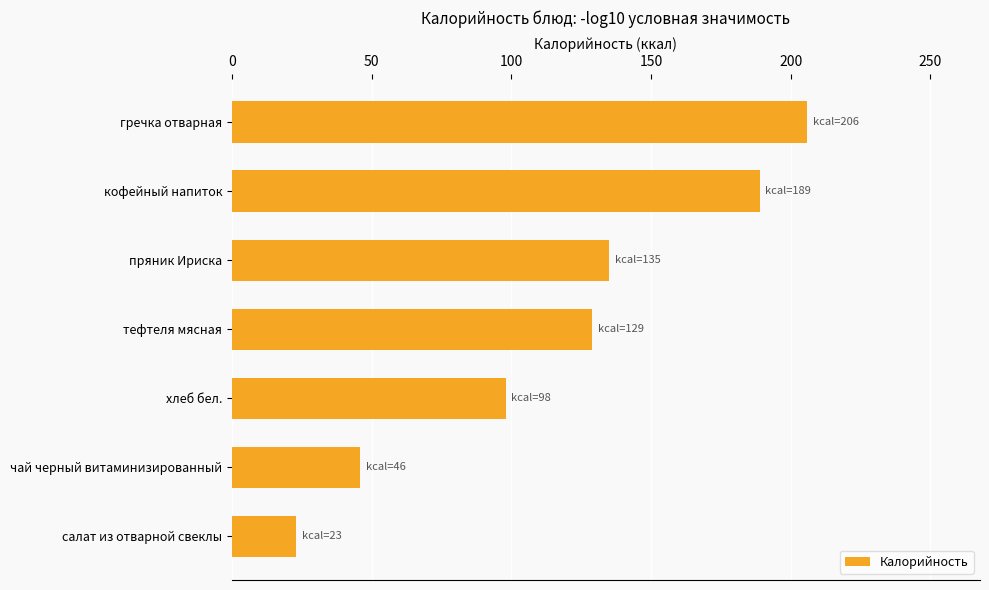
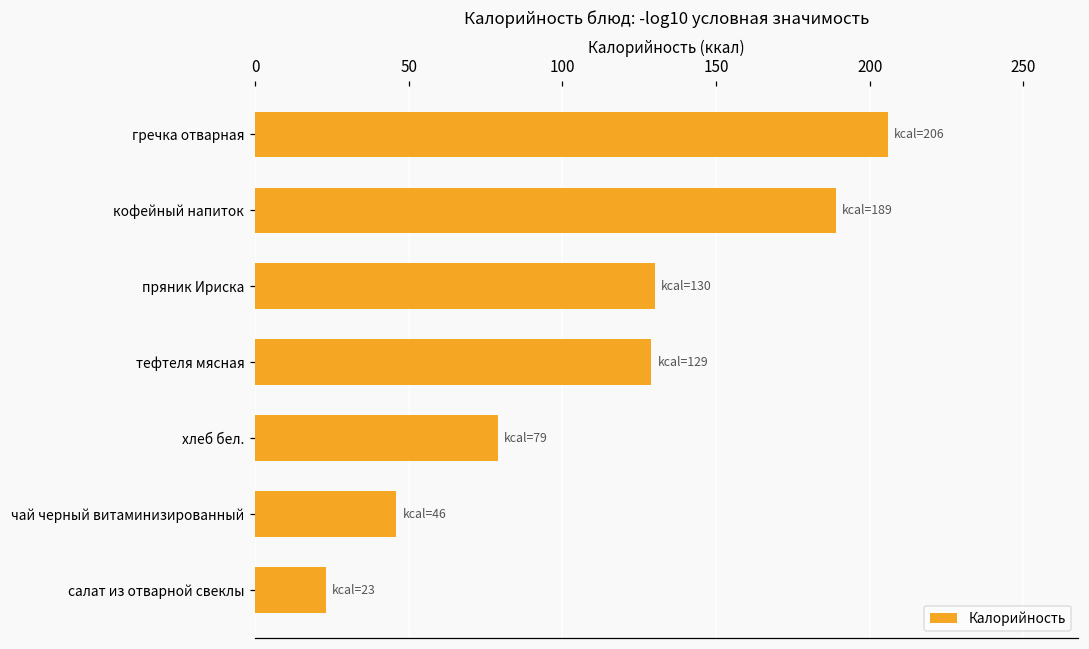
пряник Ириска: 135 -> 130
хлеб бел.: 98 -> 79
